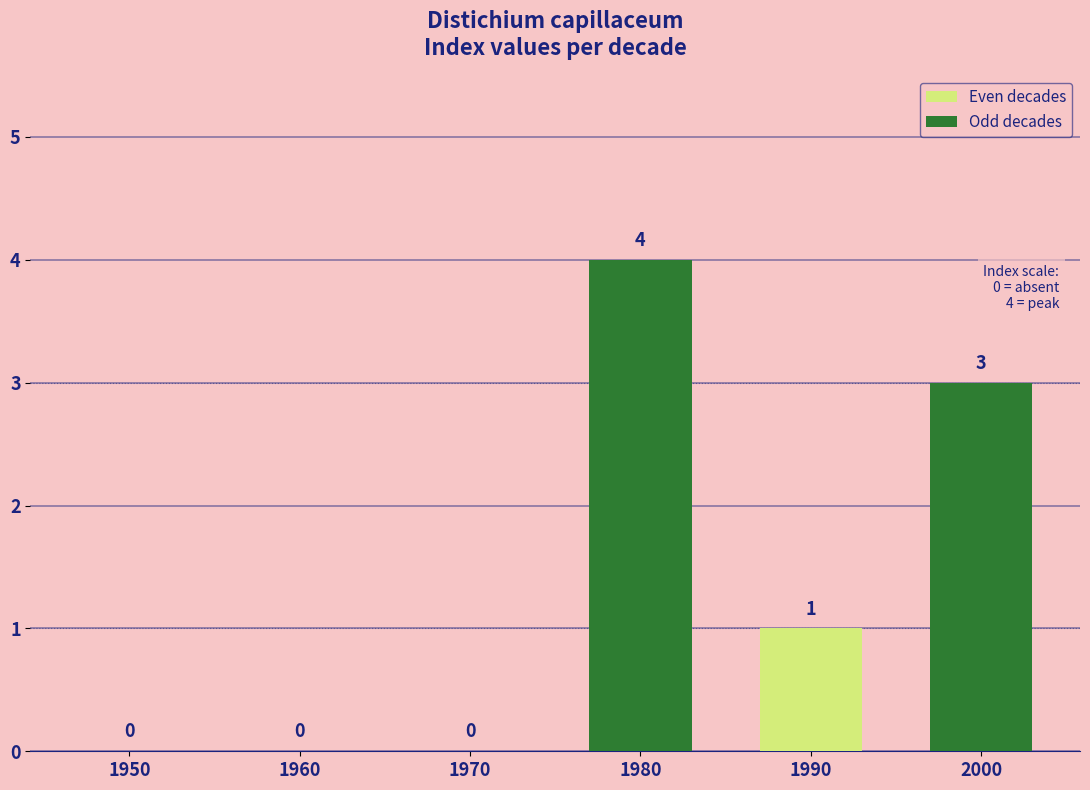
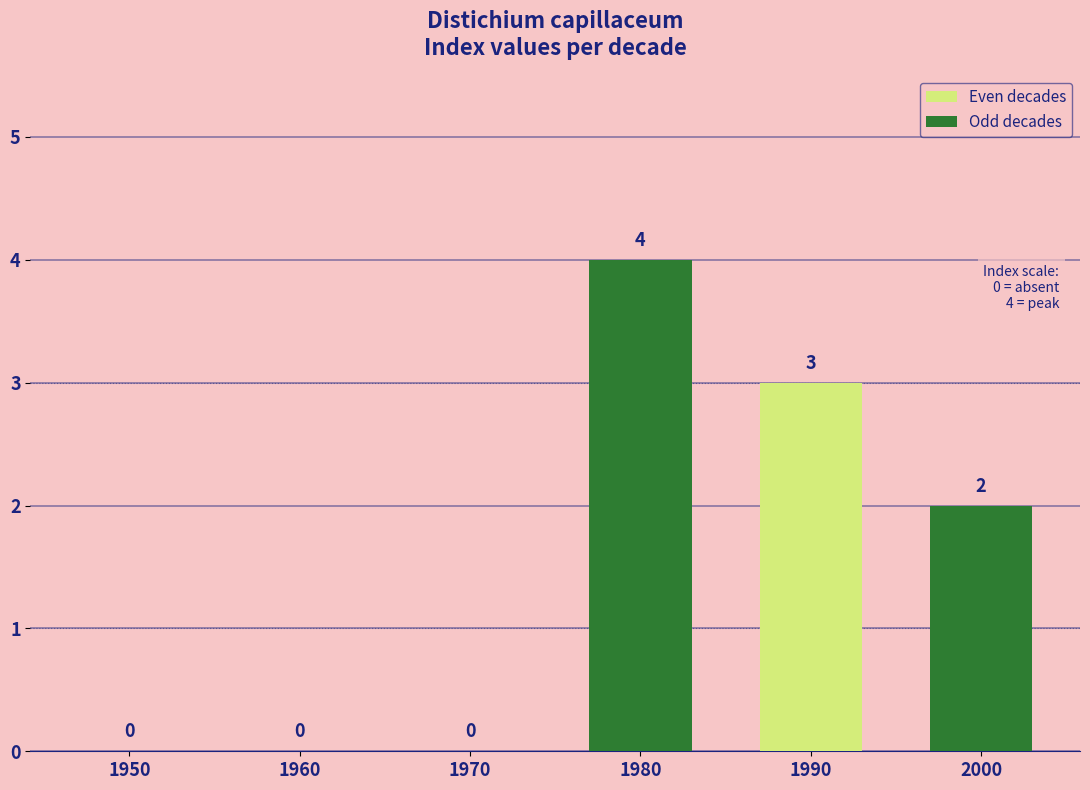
Even decades, 1990: 1 -> 3
Odd decades, 2000: 3 -> 2
